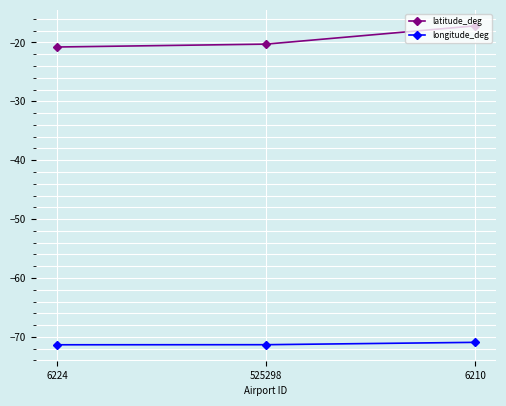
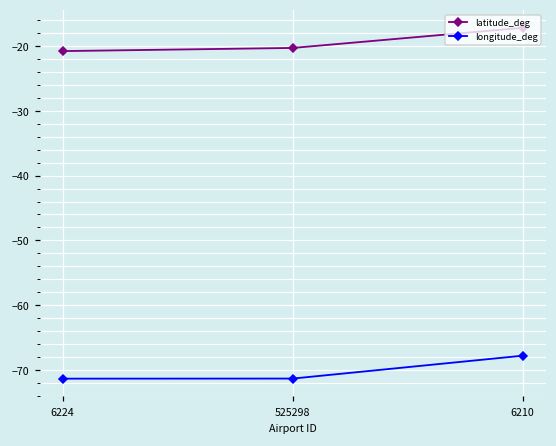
longitude_deg, 6210: -71 -> -68
